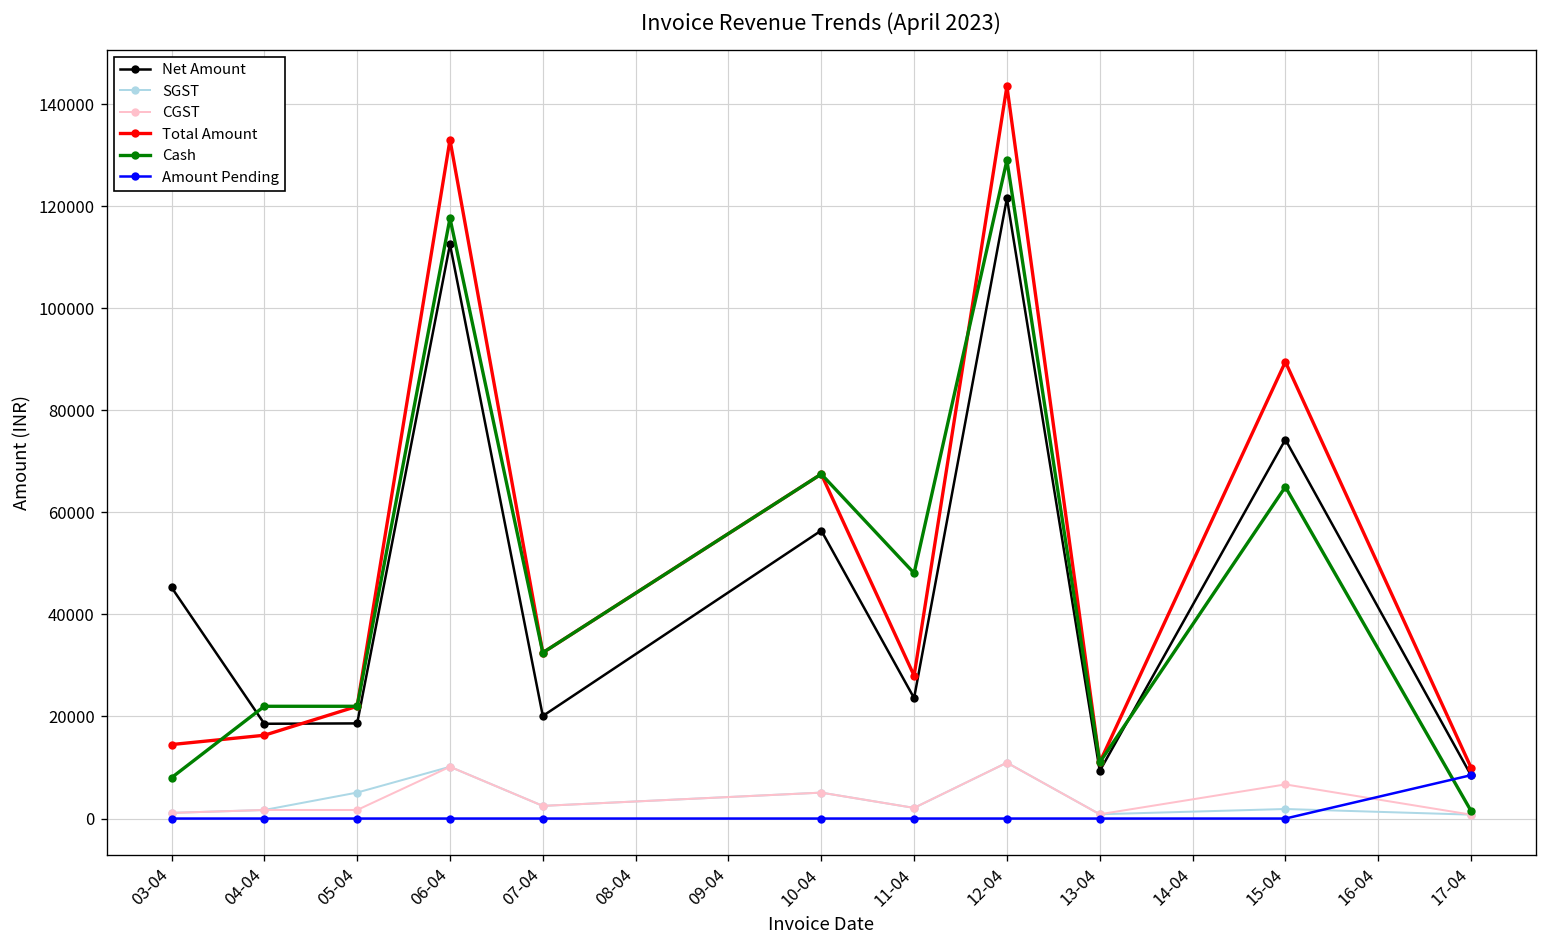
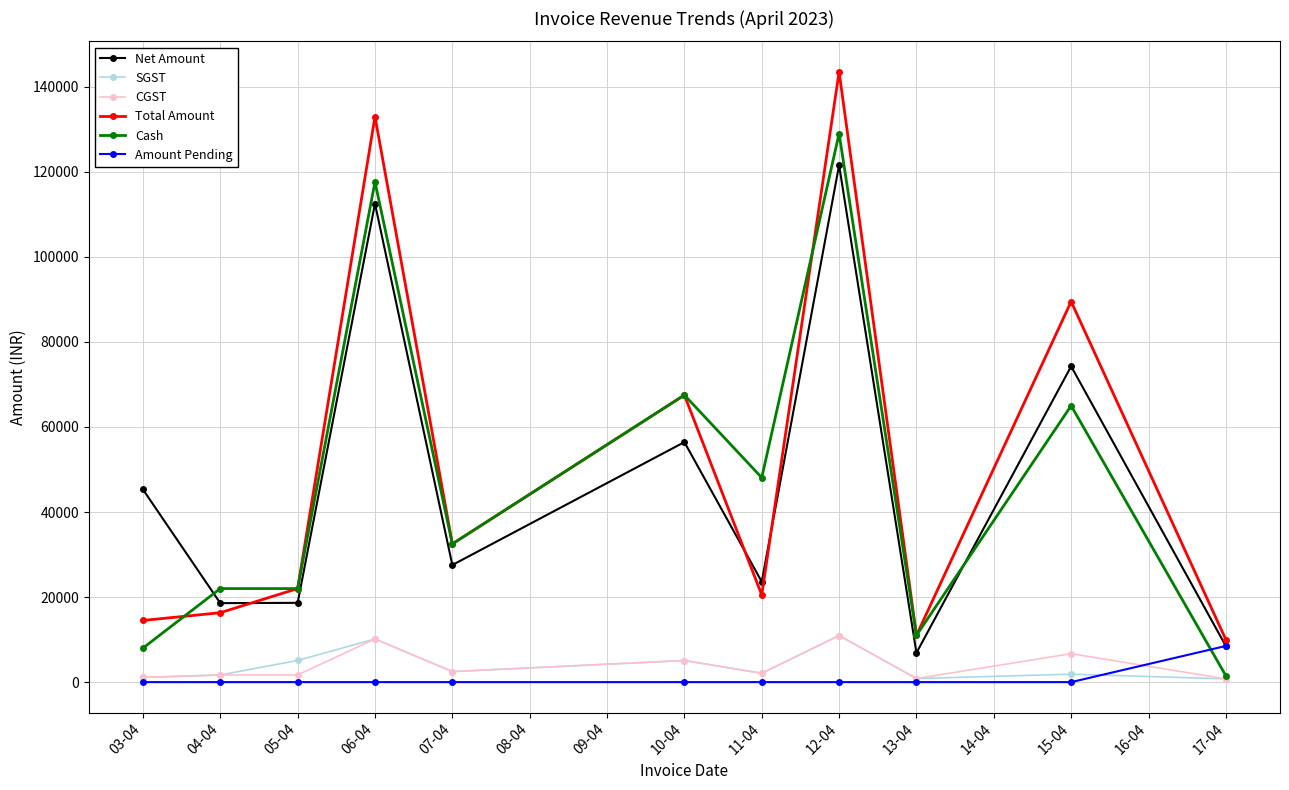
Net Amount, 07-04: 20000 -> 28000
Total Amount, 11-04: 28000 -> 21000
Net Amount, 13-04: 9000 -> 7000
